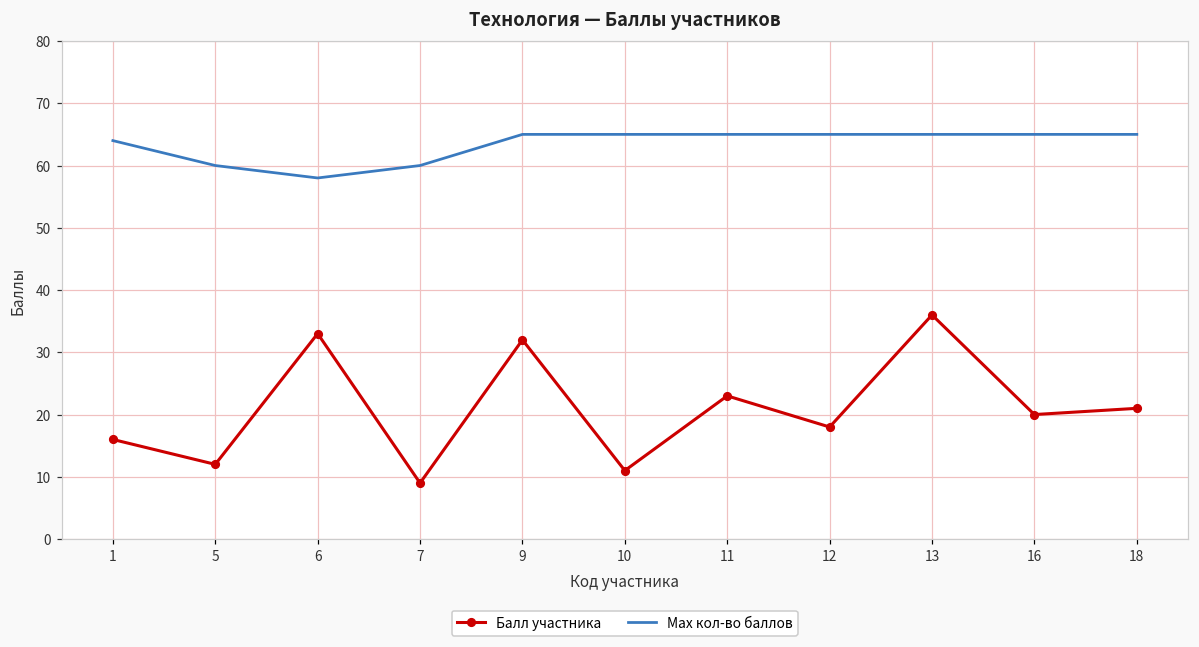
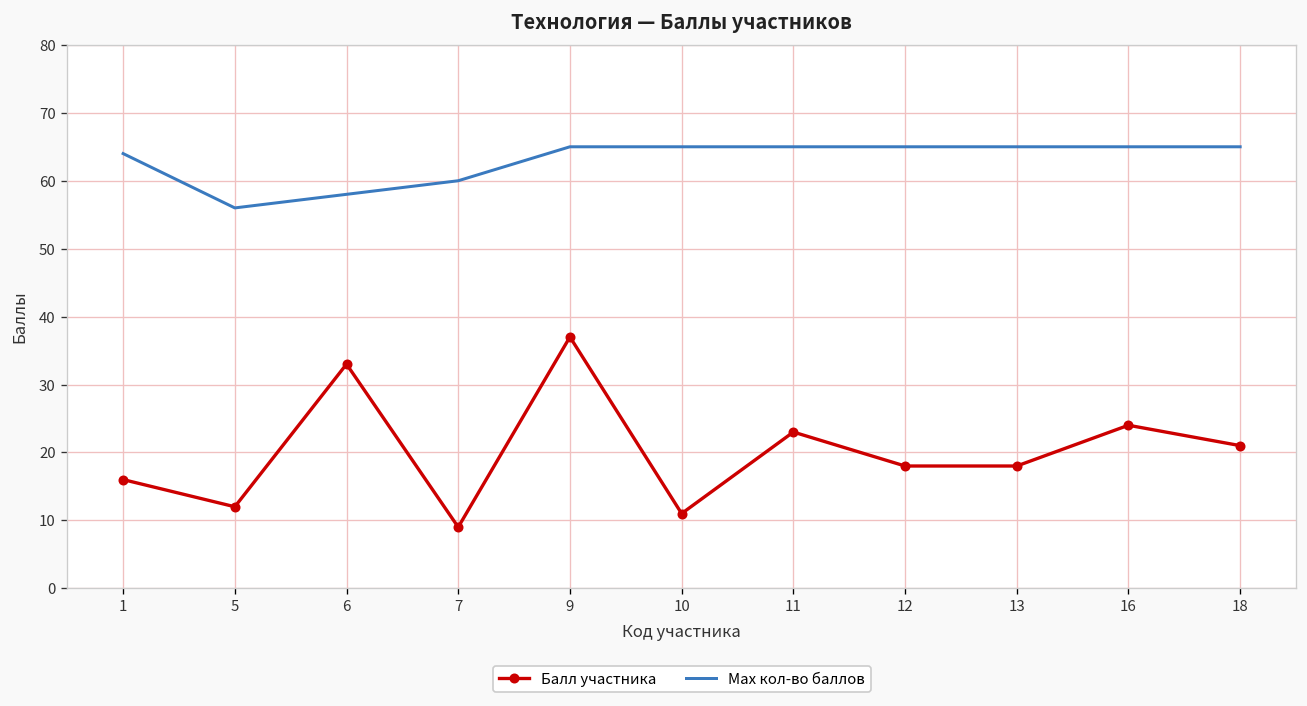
Мах кол-во баллов, 5: 60 -> 56
Балл участника, 9: 32 -> 37
Балл участника, 13: 36 -> 18
Балл участника, 16: 20 -> 24
